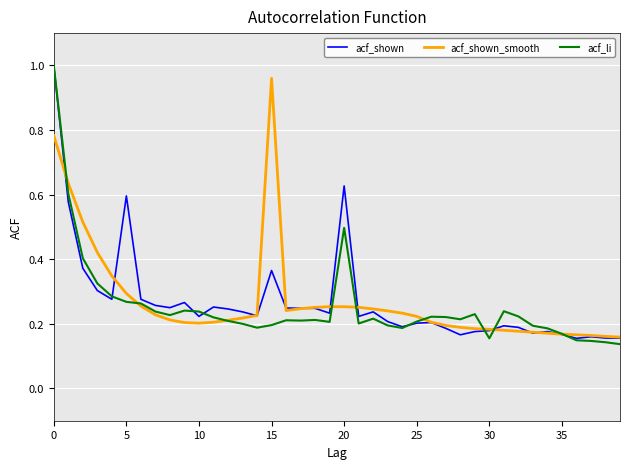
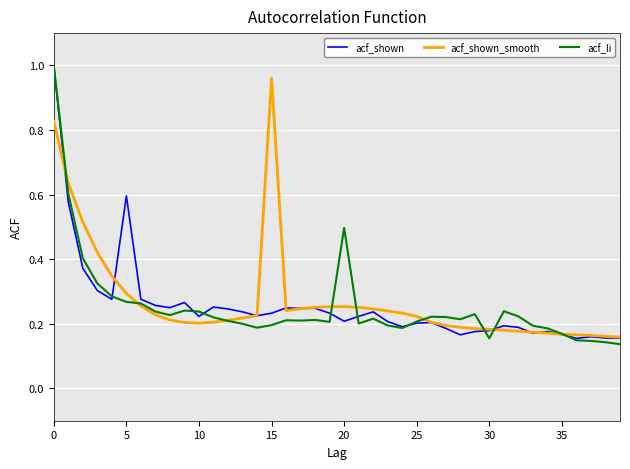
acf_shown_smooth, 0: 0.78 -> 0.83
acf_shown, 15: 0.37 -> 0.23
acf_shown, 20: 0.63 -> 0.21
